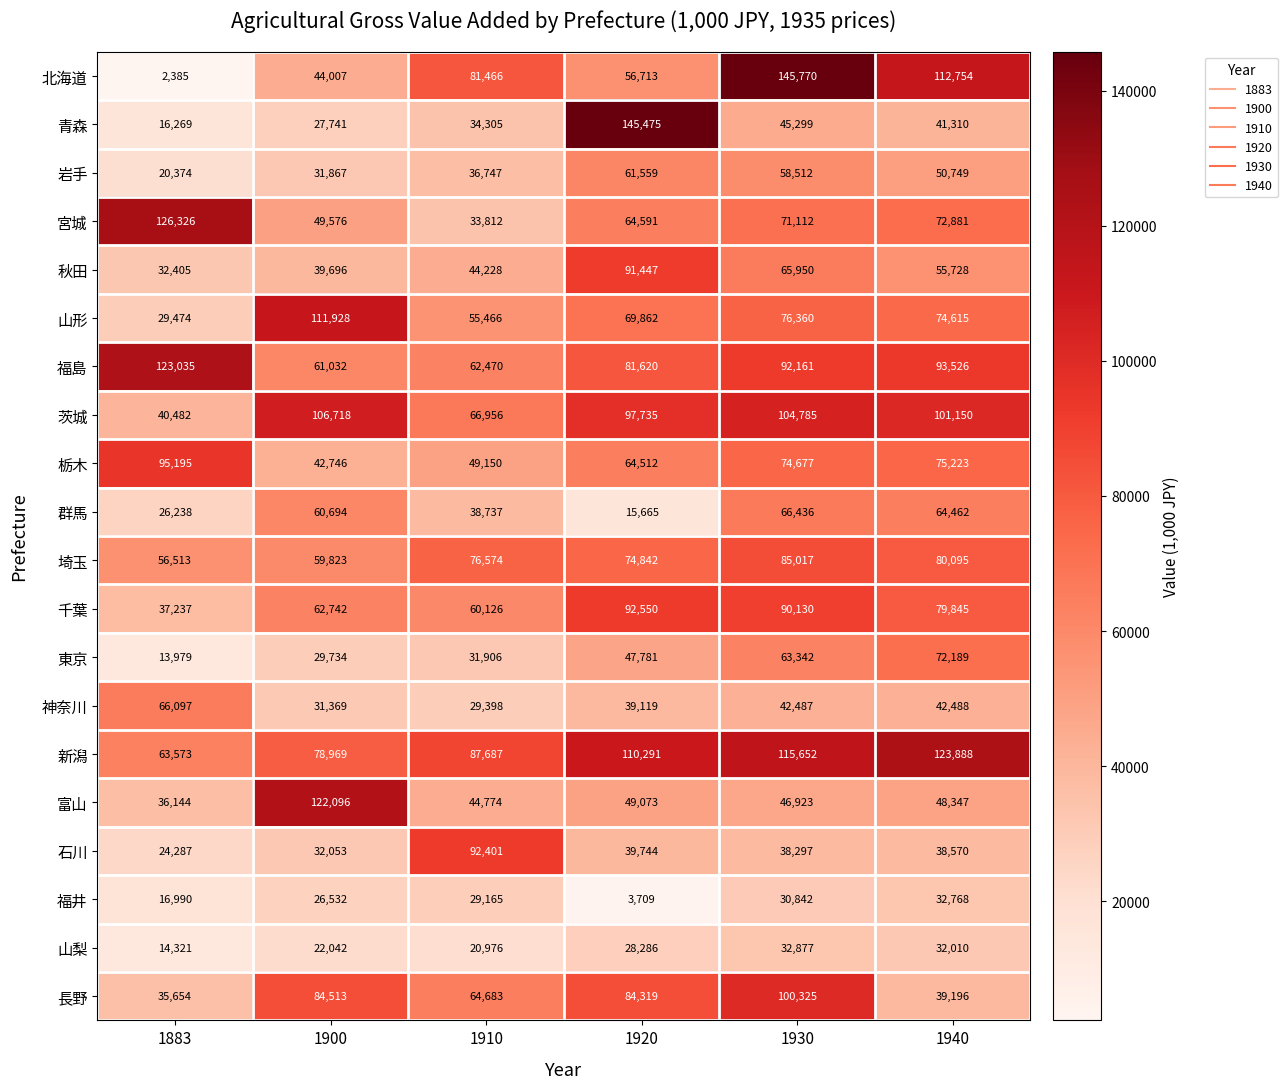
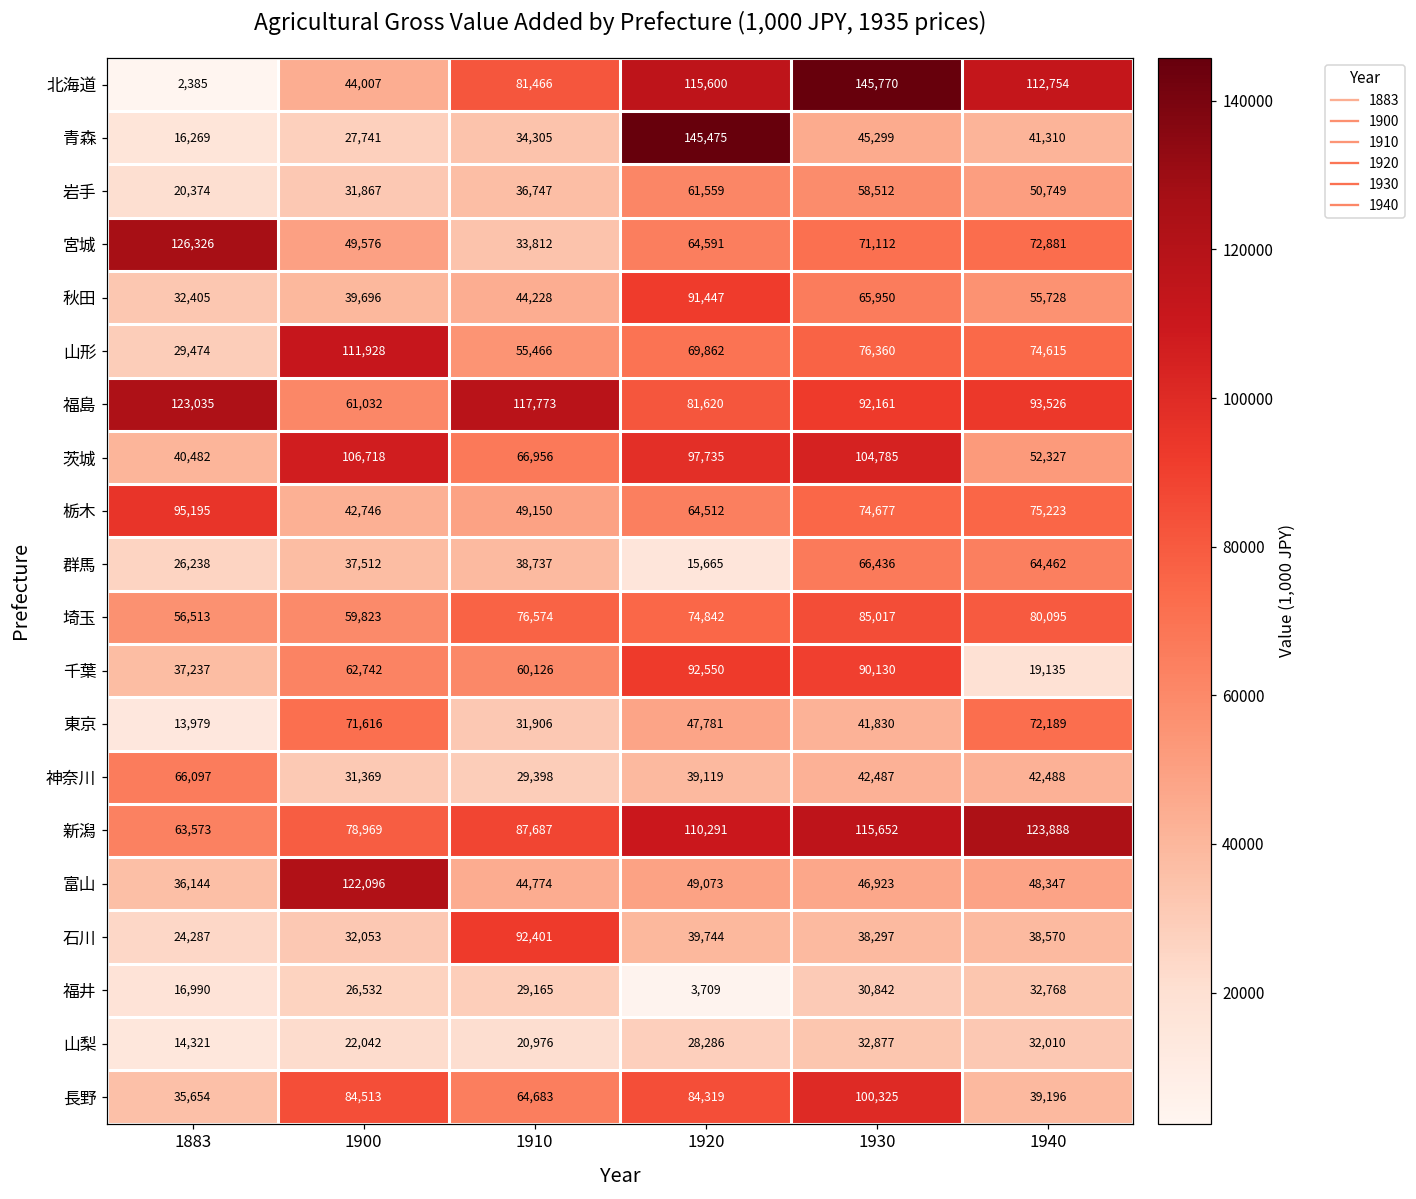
北海道, 1920: 56,713 -> 115,600
福島, 1910: 62,470 -> 117,773
茨城, 1940: 101,150 -> 52,327
群馬, 1900: 60,694 -> 37,512
千葉, 1940: 79,845 -> 19,135
東京, 1900: 29,734 -> 71,616
東京, 1930: 63,342 -> 41,830
